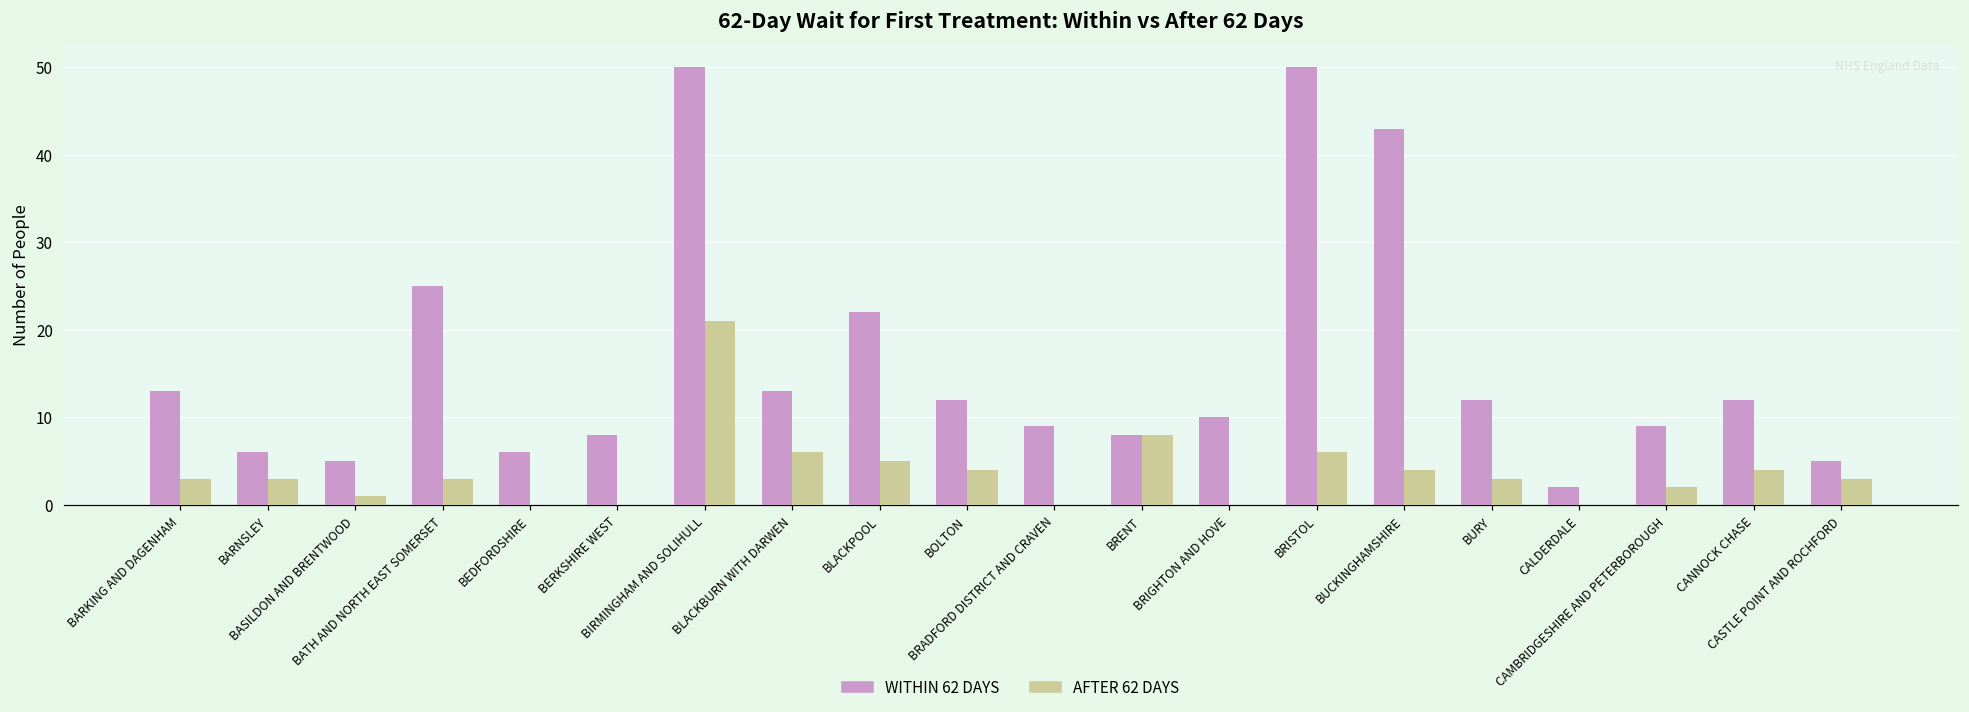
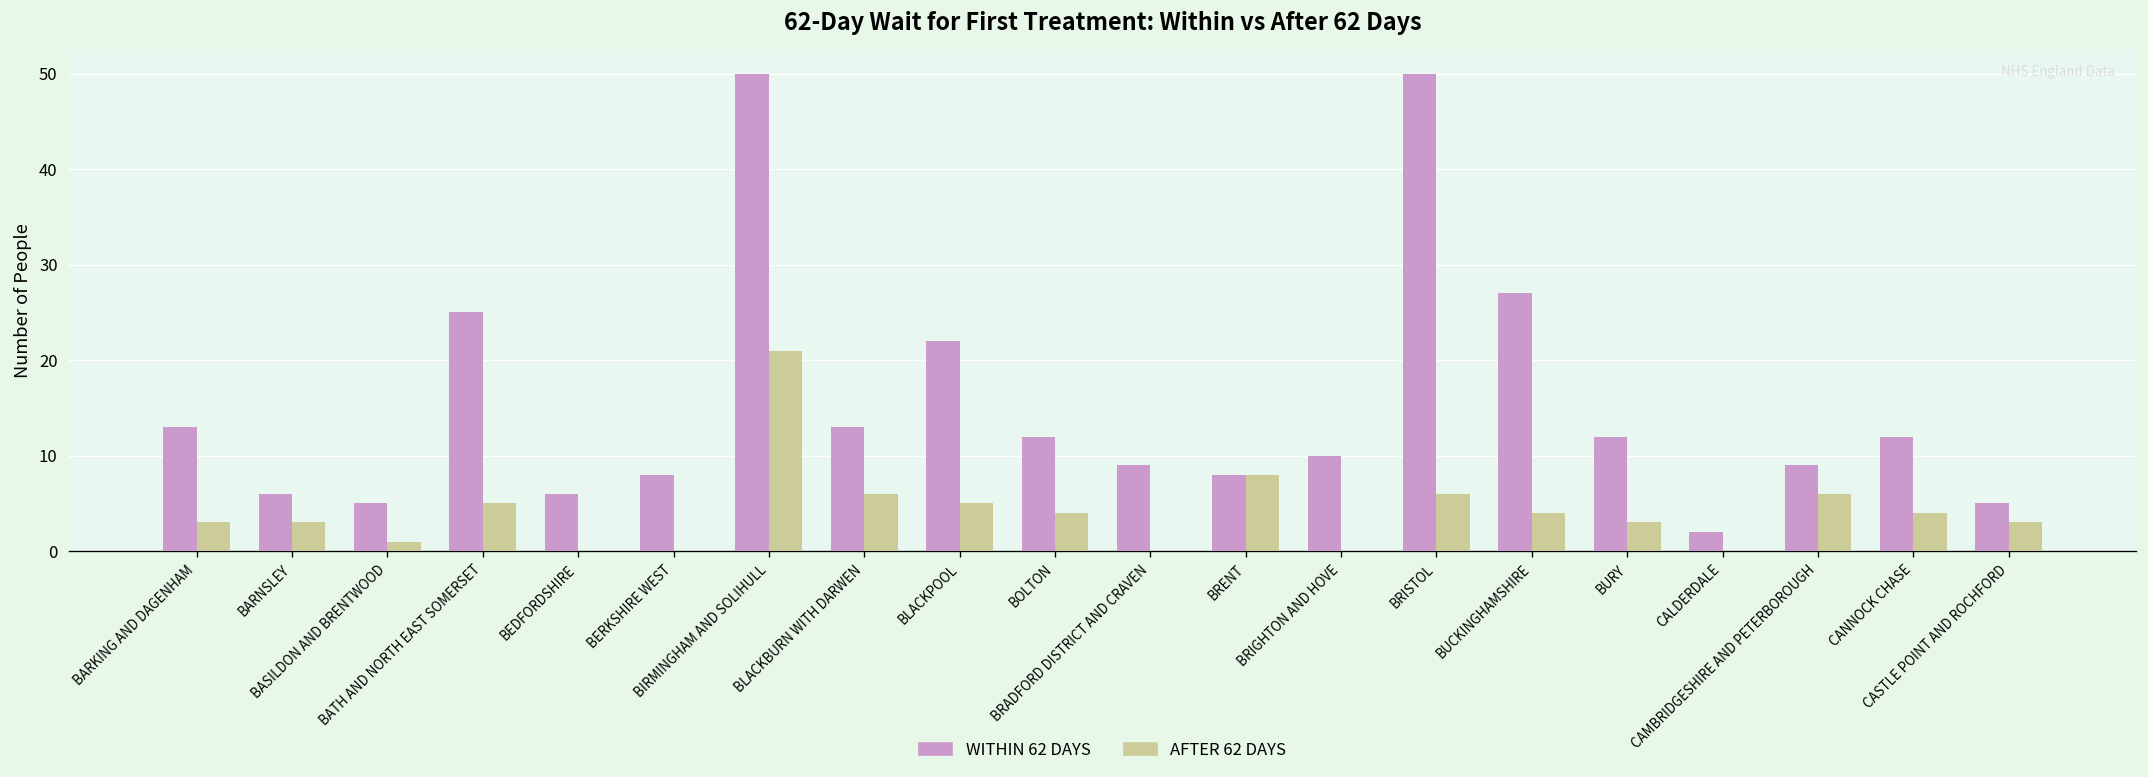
AFTER 62 DAYS, BATH AND NORTH EAST SOMERSET: 3 -> 5
WITHIN 62 DAYS, BUCKINGHAMSHIRE: 43 -> 27
AFTER 62 DAYS, CAMBRIDGESHIRE AND PETERBOROUGH: 2 -> 6
